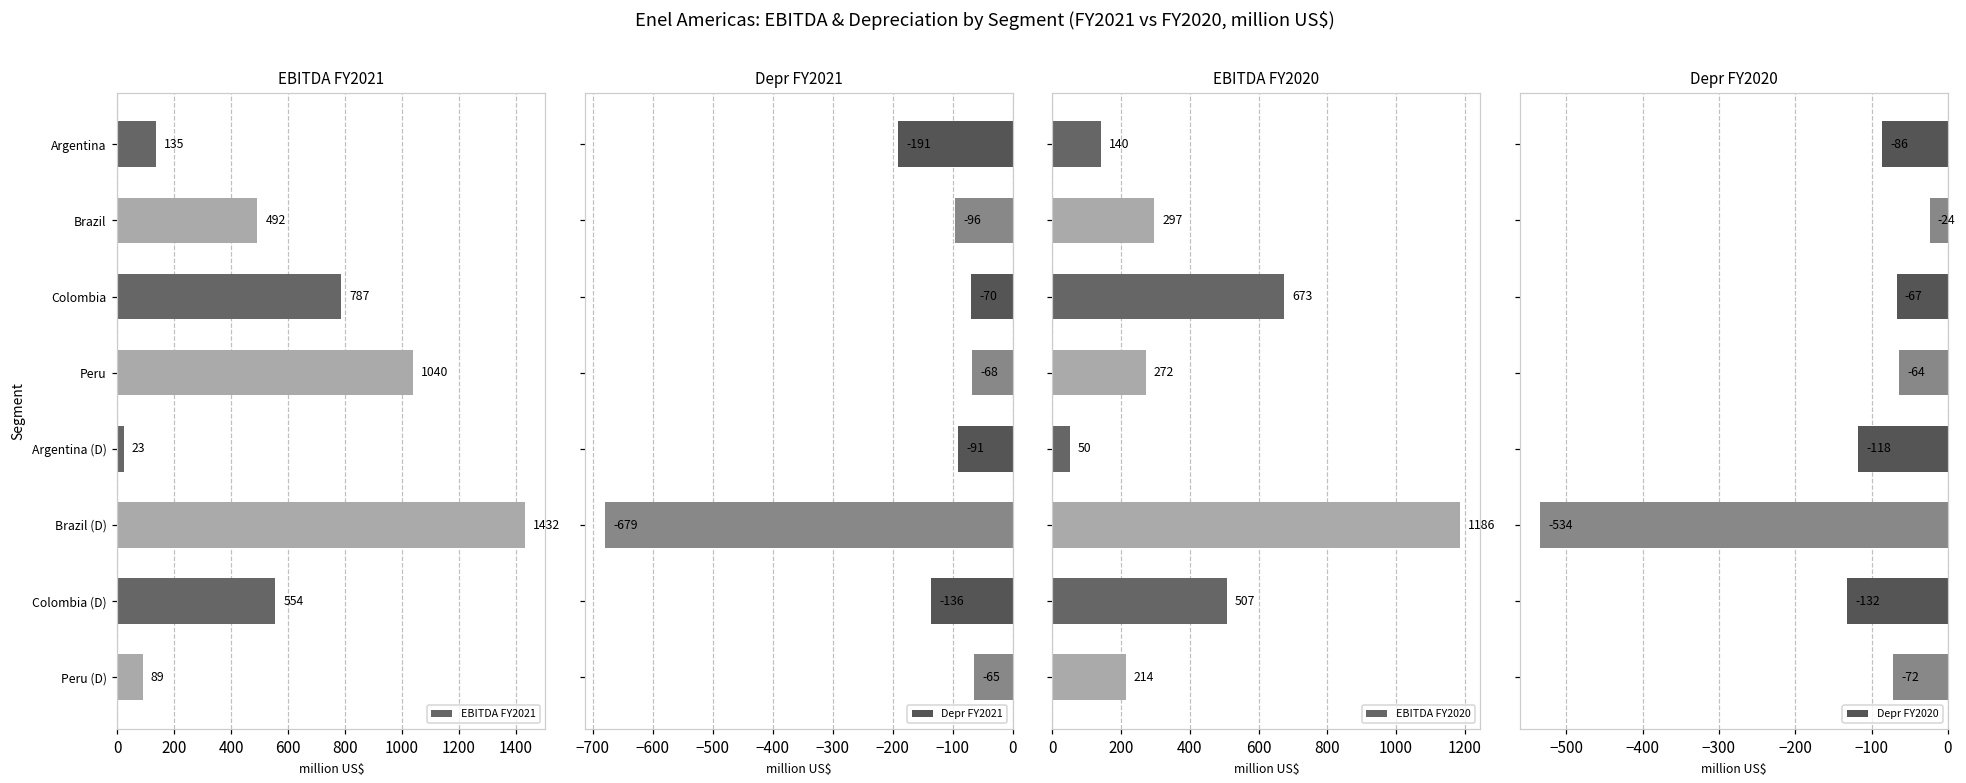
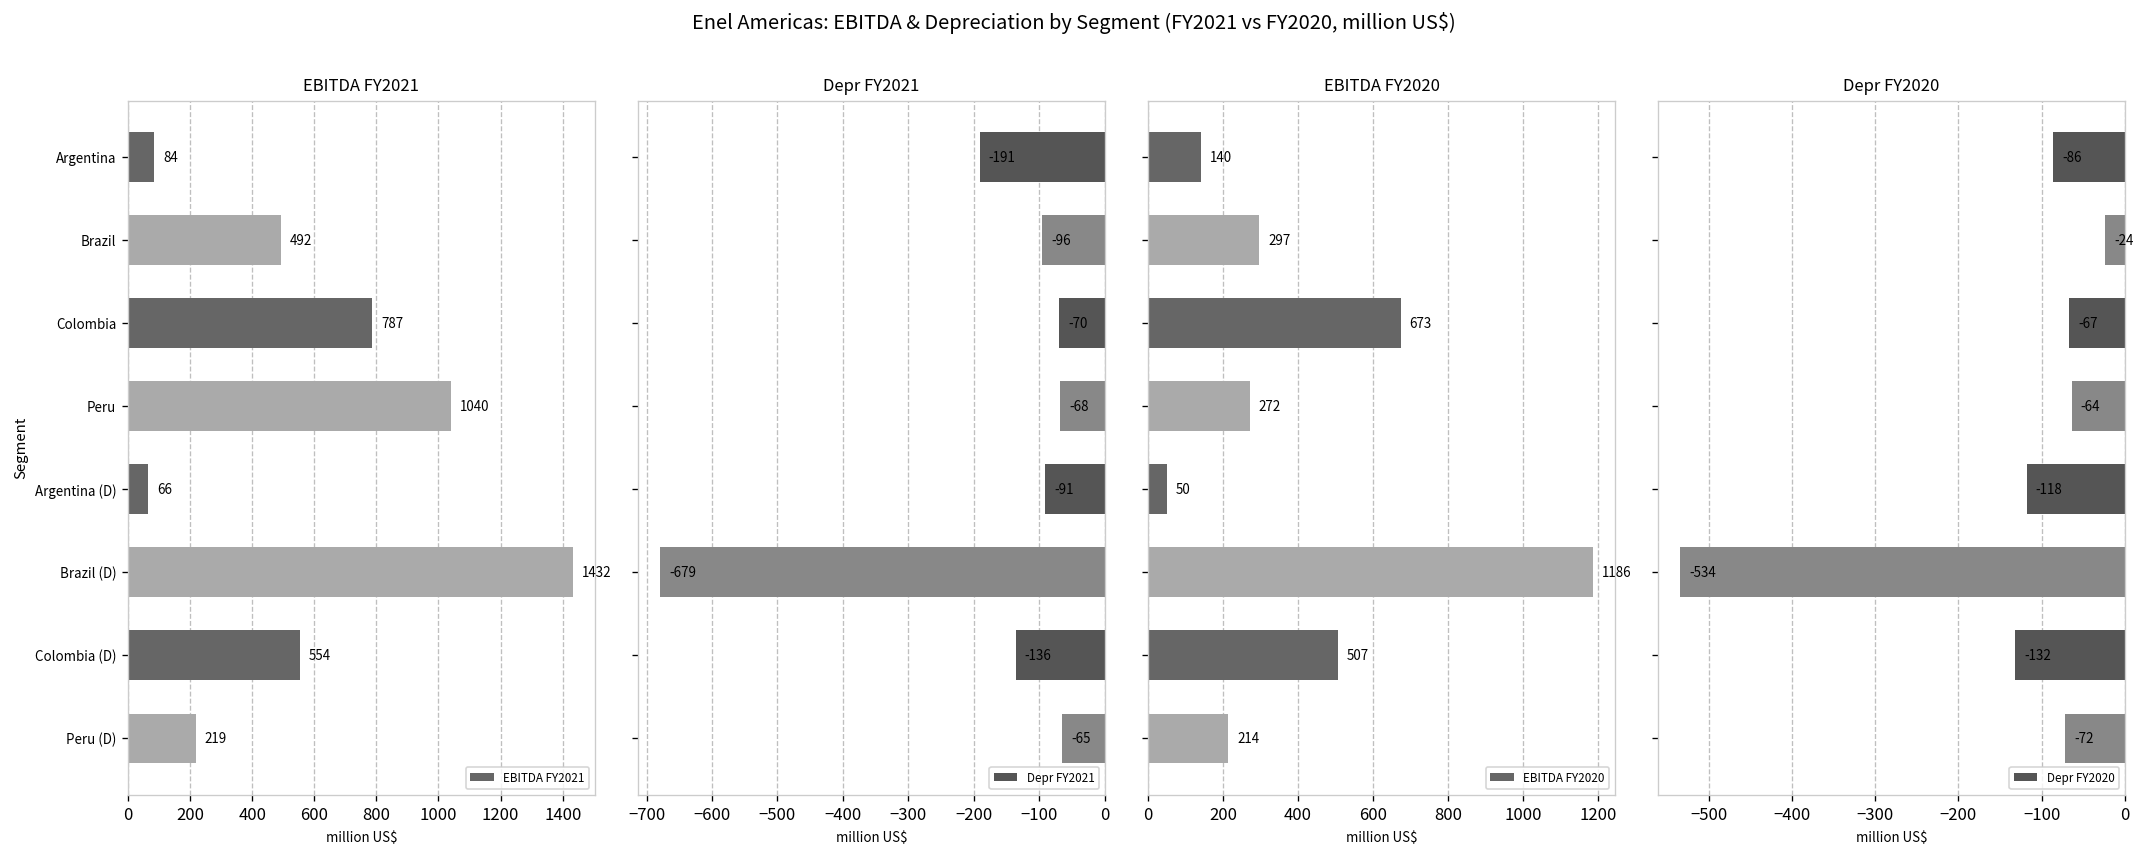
EBITDA FY2021, Argentina: 135 -> 84
EBITDA FY2021, Argentina (D): 23 -> 66
EBITDA FY2021, Peru (D): 89 -> 219
